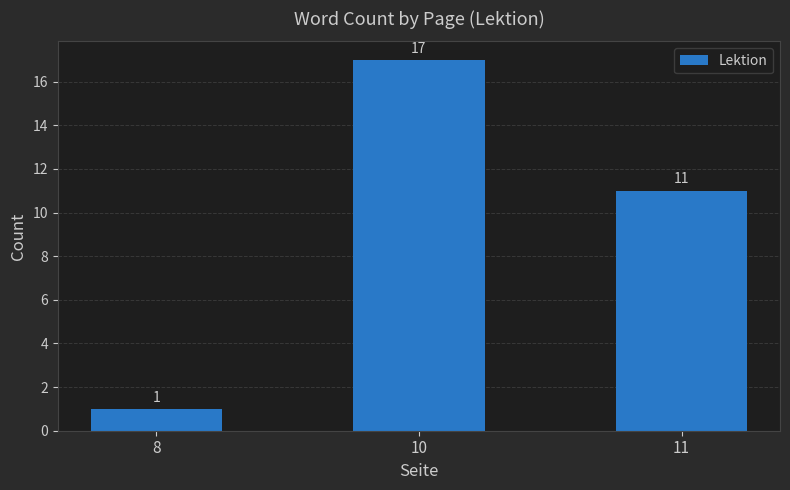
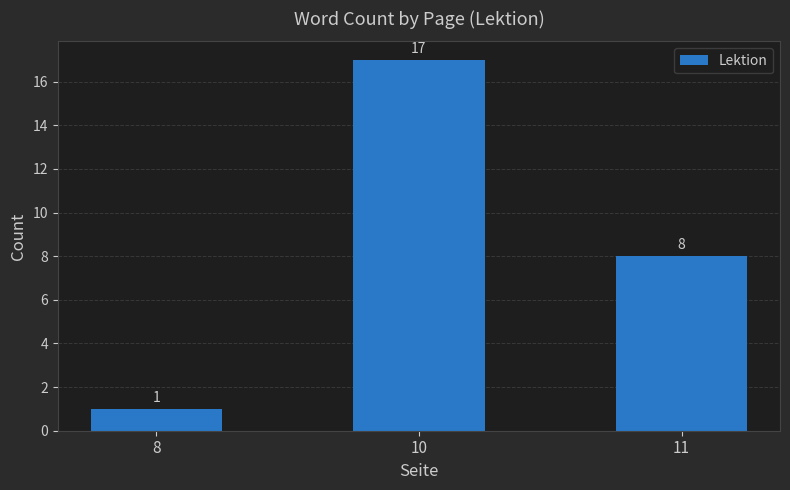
11: 11 -> 8
